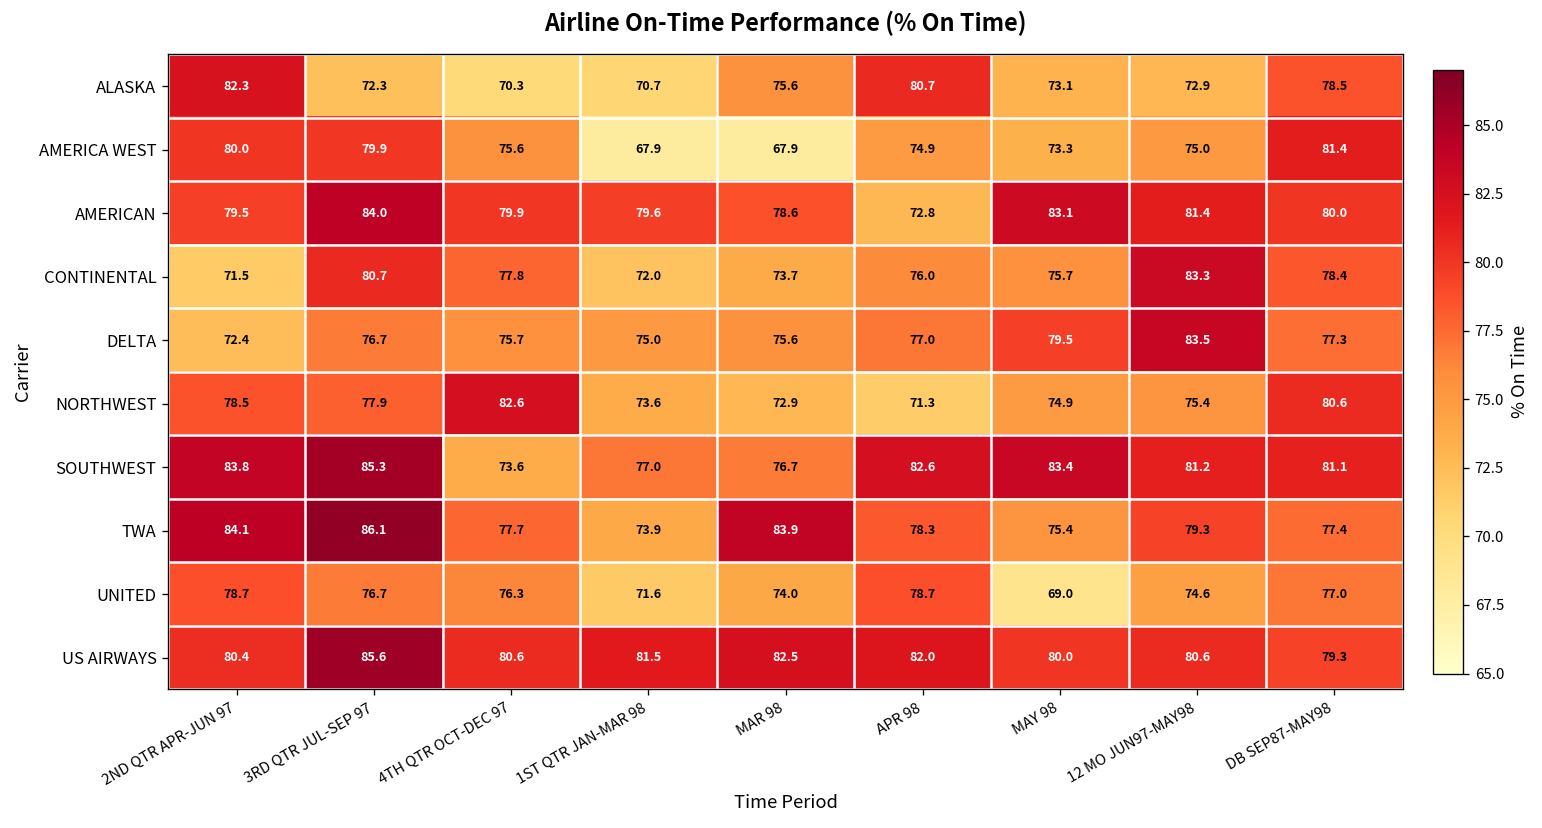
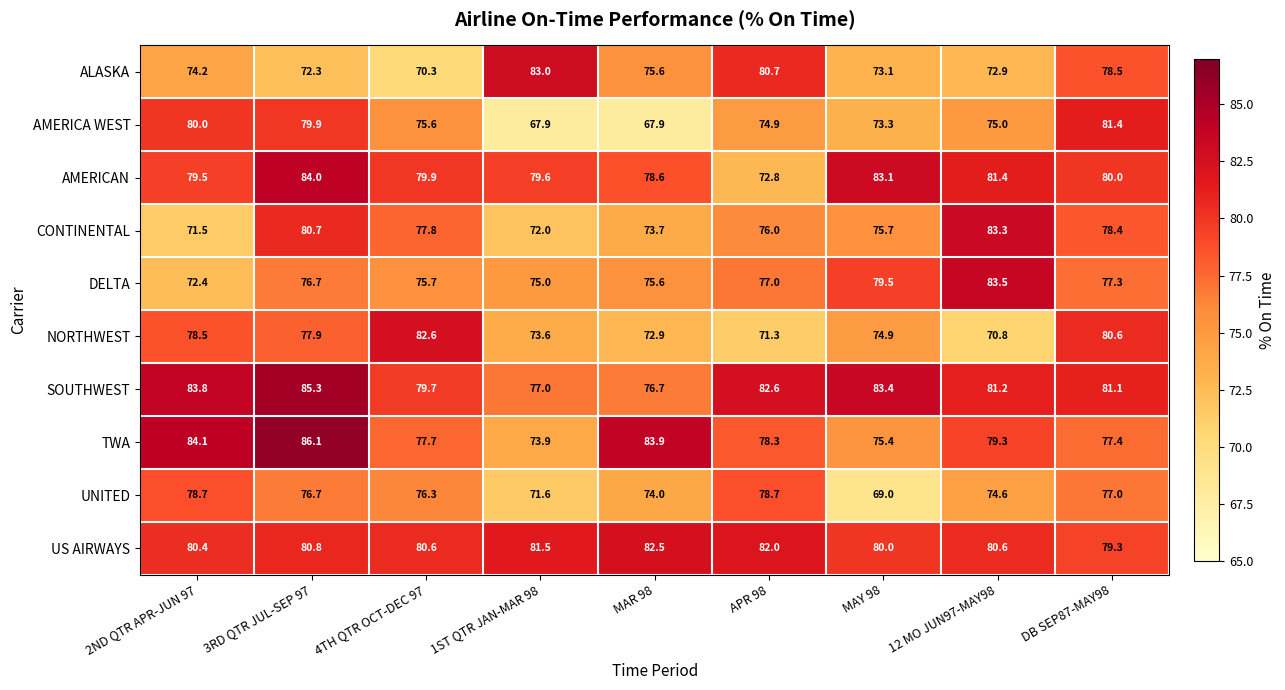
ALASKA, 2ND QTR APR-JUN 97: 82.3 -> 74.2
ALASKA, 1ST QTR JAN-MAR 98: 70.7 -> 83.0
NORTHWEST, 12 MO JUN97-MAY98: 75.4 -> 70.8
SOUTHWEST, 4TH QTR OCT-DEC 97: 73.6 -> 79.7
US AIRWAYS, 3RD QTR JUL-SEP 97: 85.6 -> 80.8
